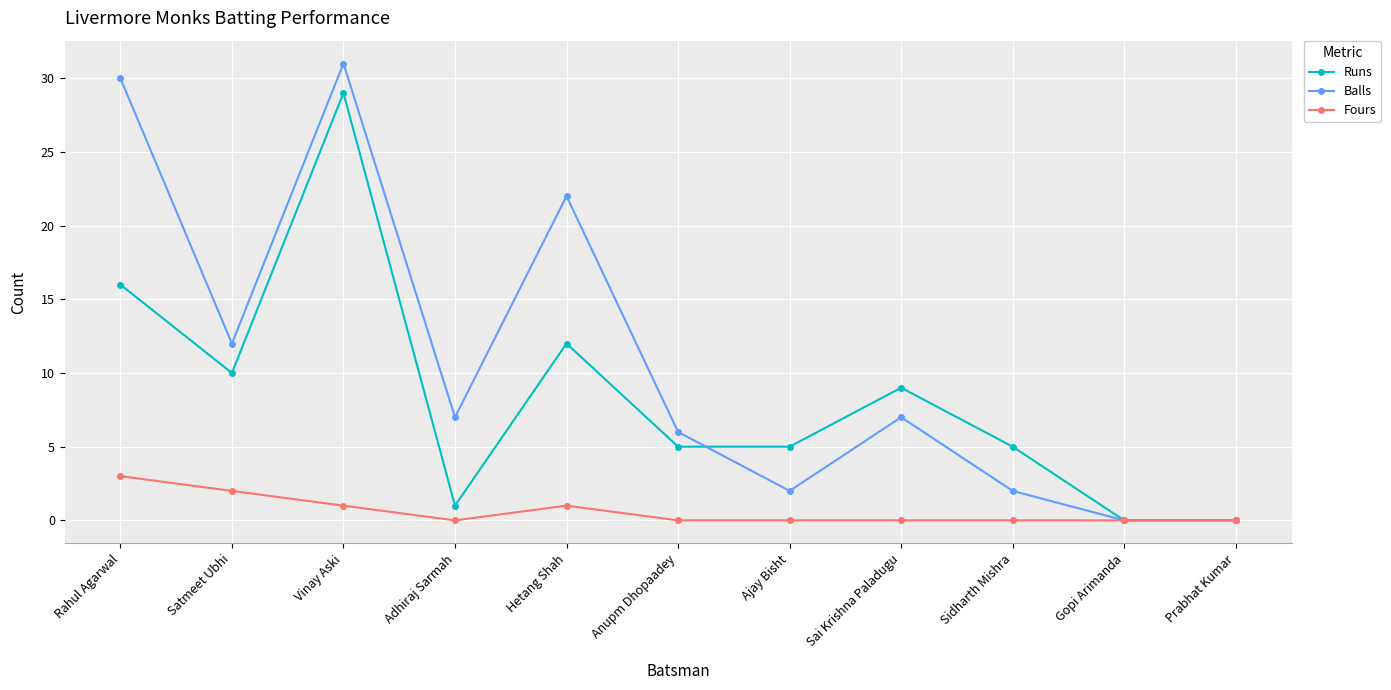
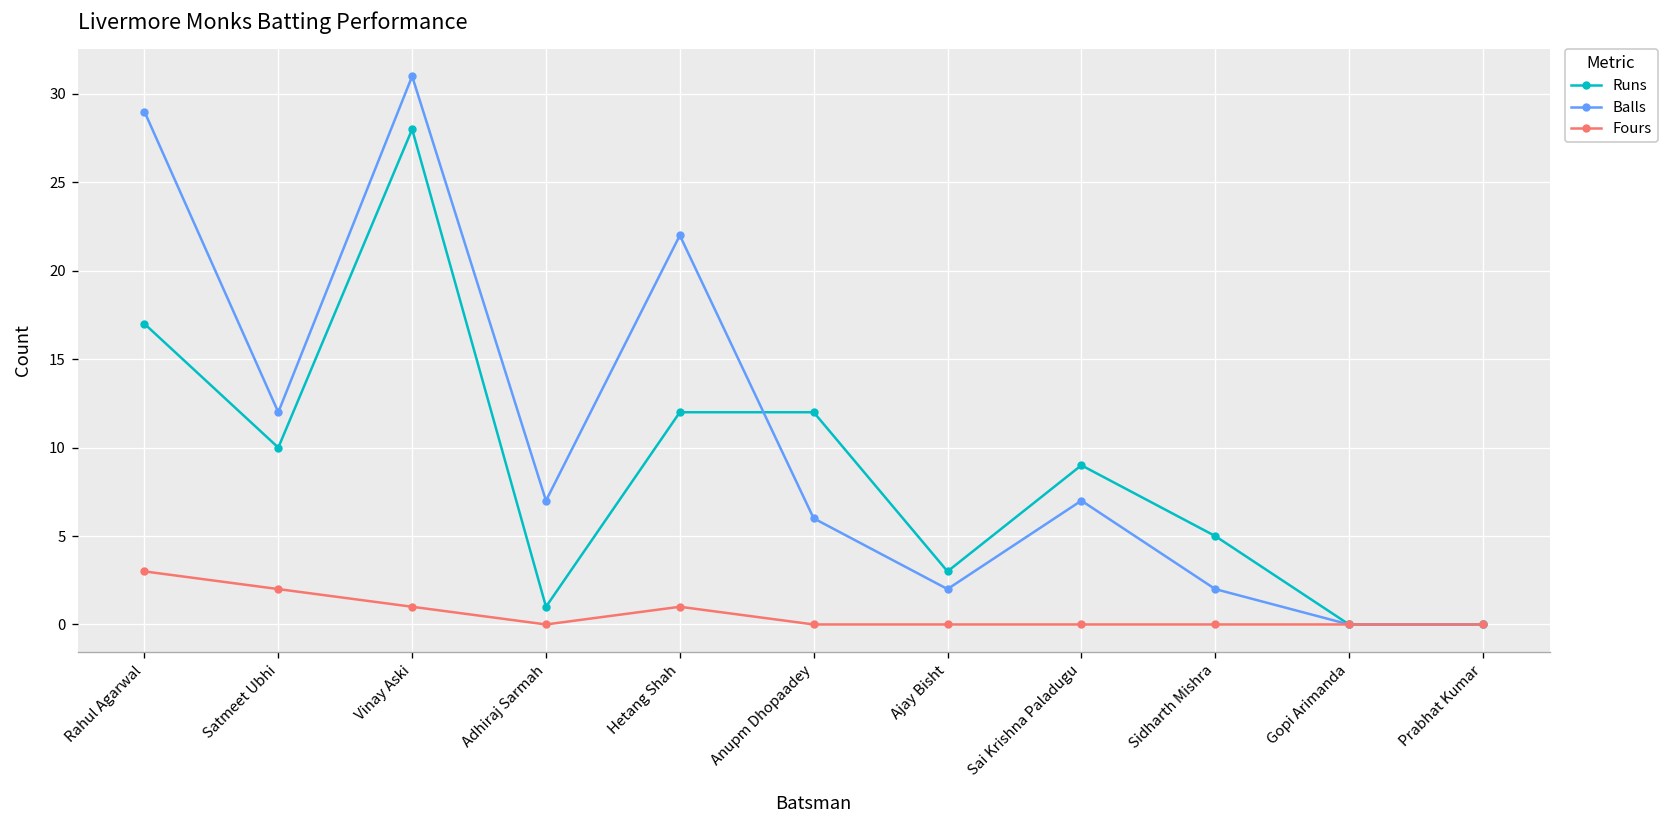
Runs, Rahul Agarwal: 16 -> 17
Balls, Rahul Agarwal: 30 -> 29
Runs, Vinay Aski: 29 -> 28
Runs, Anupm Dhopaadey: 5 -> 12
Runs, Ajay Bisht: 5 -> 3
